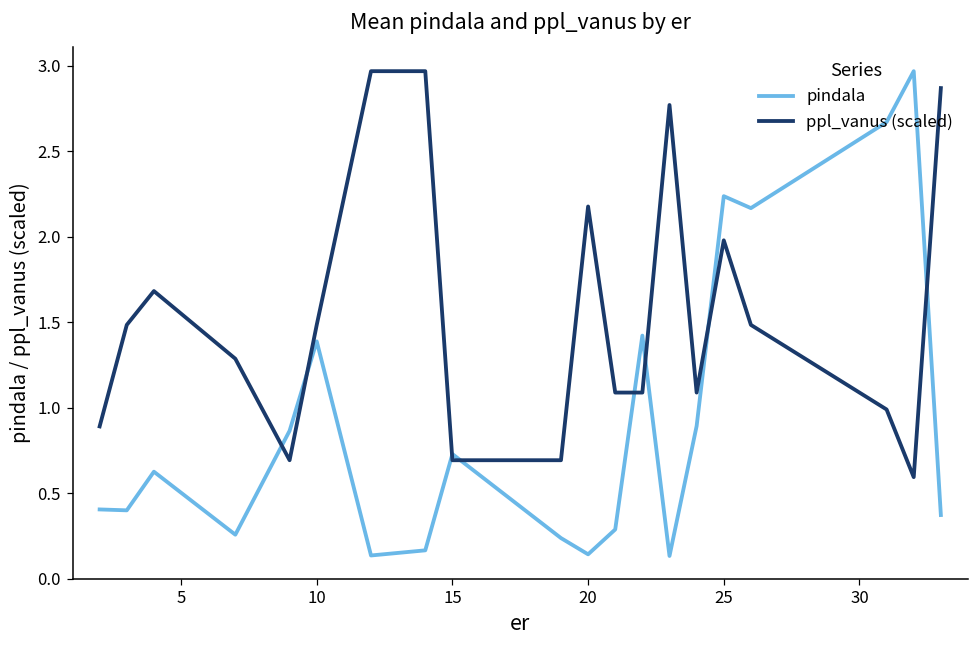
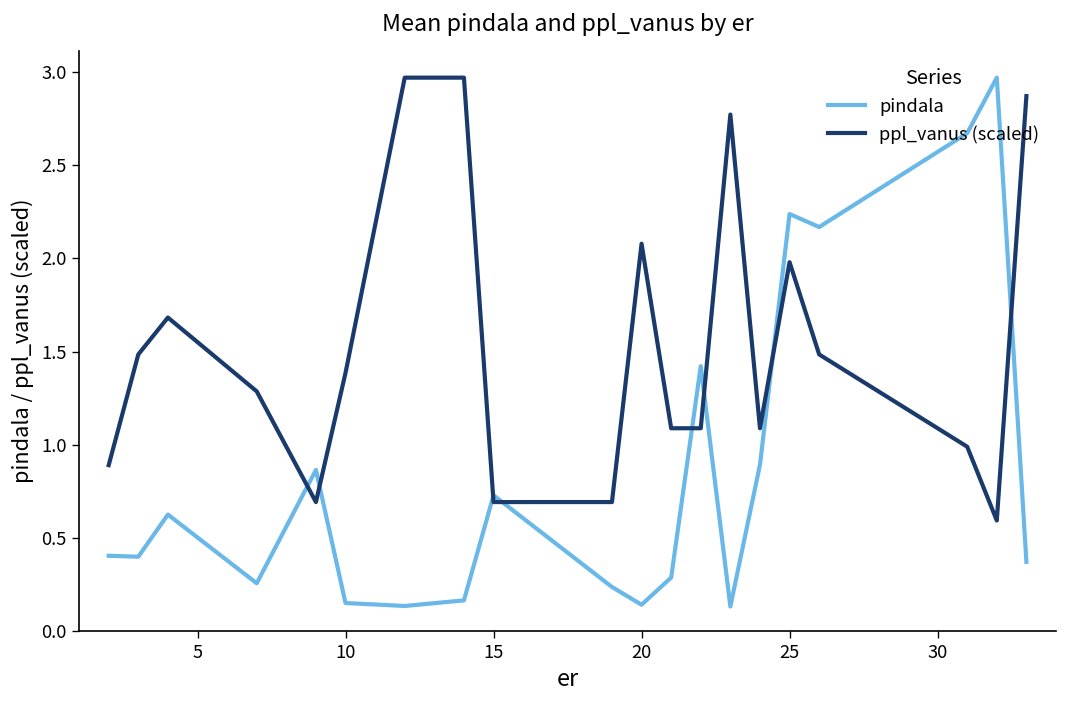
pindala, 10: 1.39 -> 0.15
ppl_vanus (scaled), 10: 1.48 -> 1.39
ppl_vanus (scaled), 20: 2.18 -> 2.08
